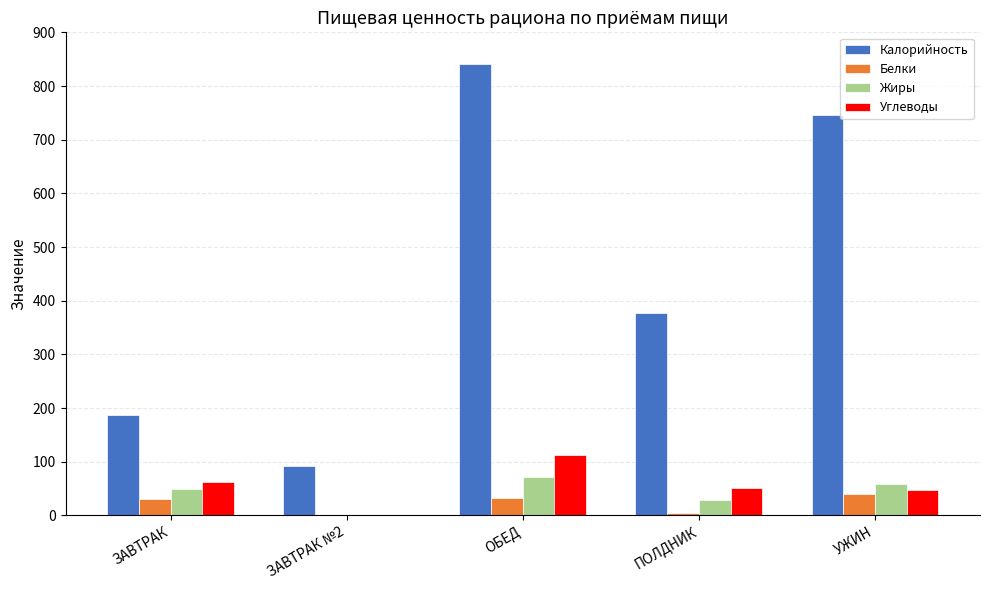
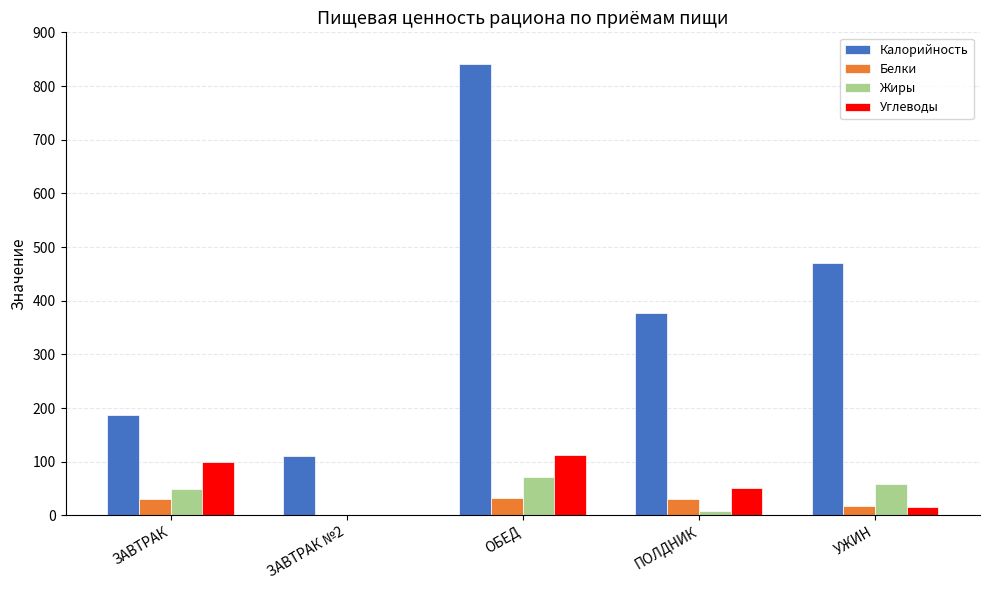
Углеводы, ЗАВТРАК: 60 -> 100
Калорийность, ЗАВТРАК №2: 90 -> 110
Белки, ПОЛДНИК: 0 -> 30
Жиры, ПОЛДНИК: 30 -> 10
Калорийность, УЖИН: 750 -> 470
Белки, УЖИН: 40 -> 20
Углеводы, УЖИН: 50 -> 20
